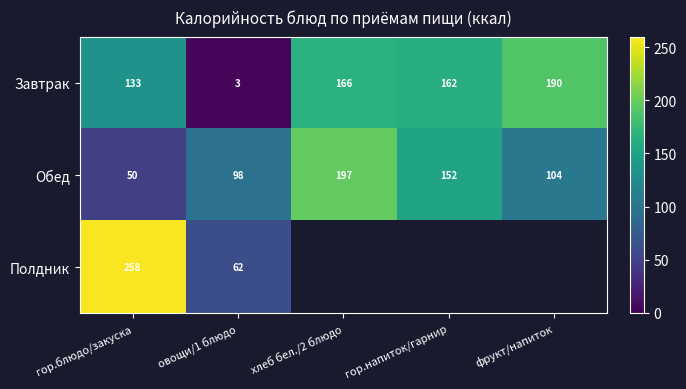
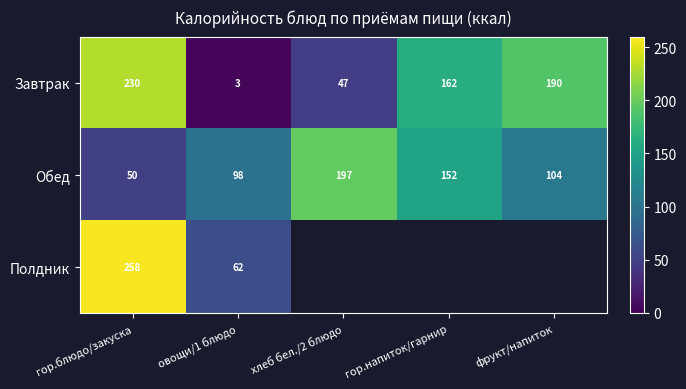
Завтрак, гор.блюдо/закуска: 133 -> 230
Завтрак, хлеб бел./2 блюдо: 166 -> 47
